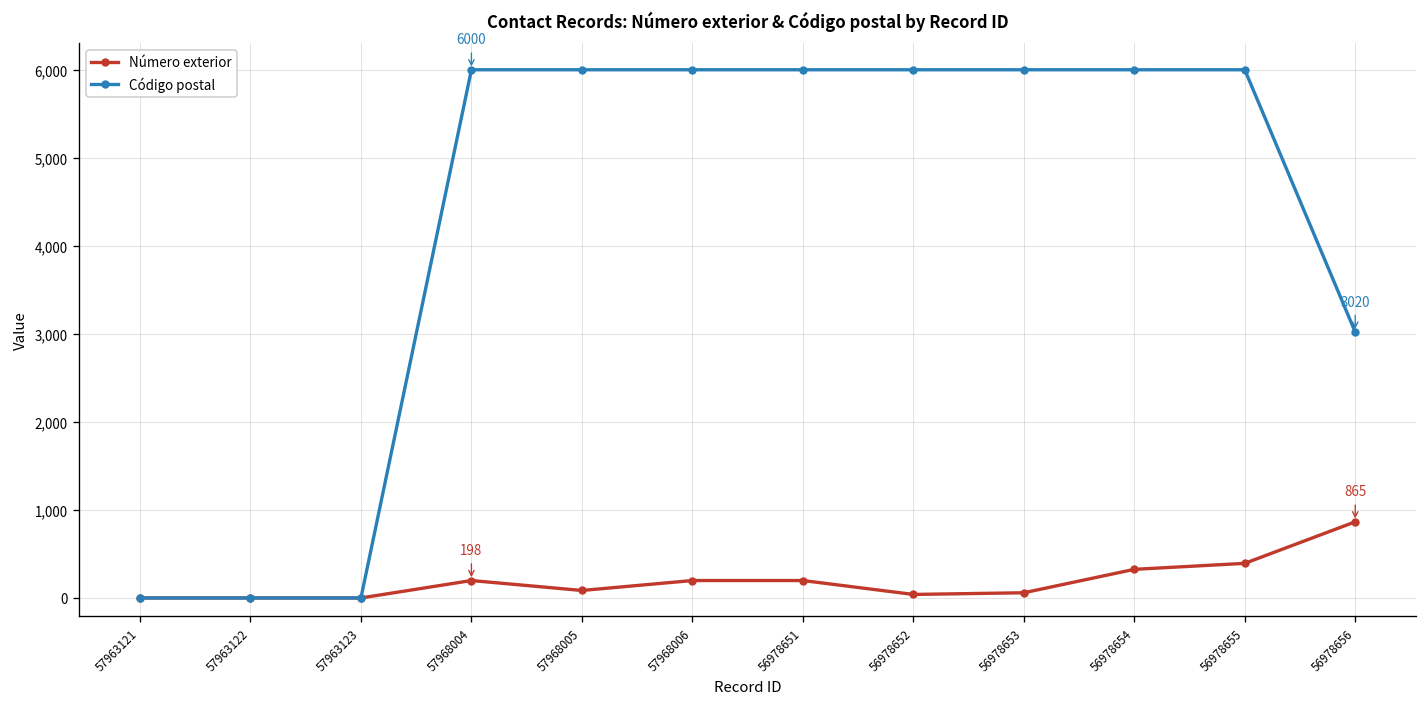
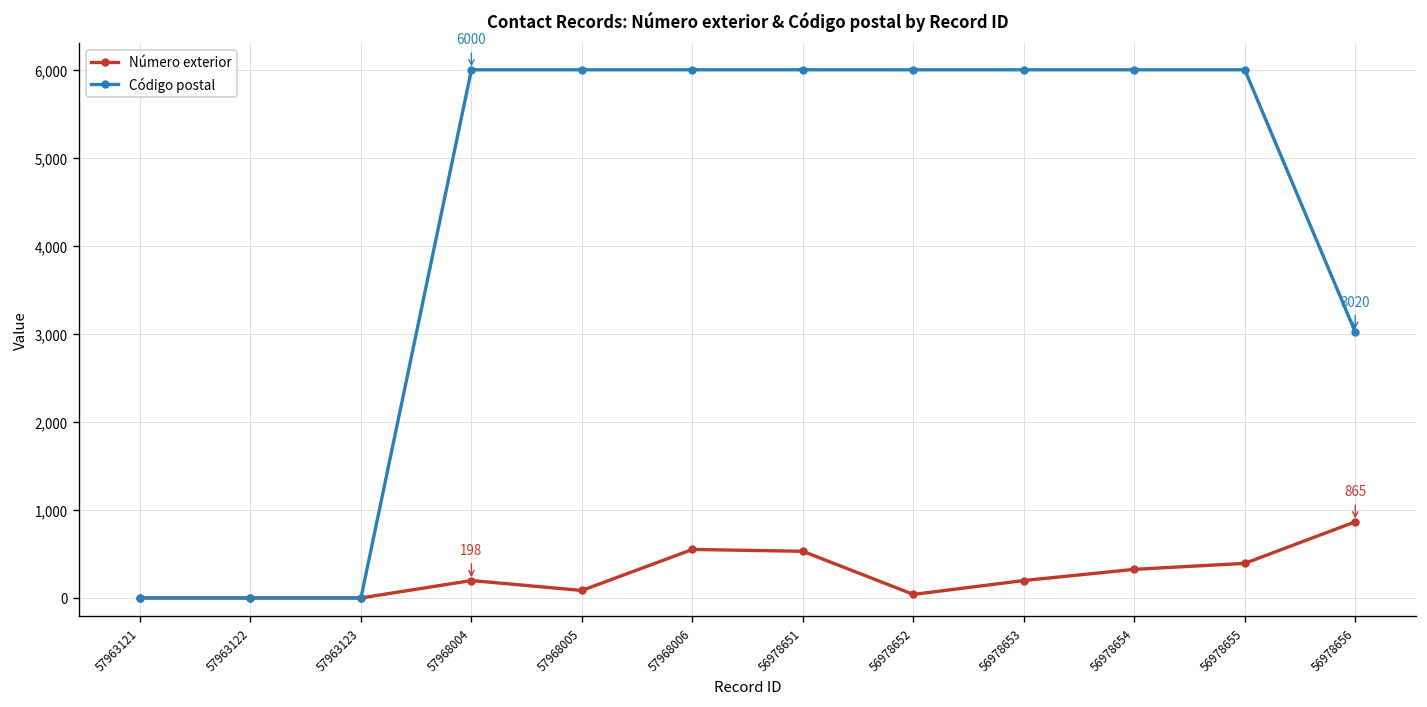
Número exterior, 57968006: 200 -> 600
Número exterior, 56978651: 200 -> 500
Número exterior, 56978653: 100 -> 200
